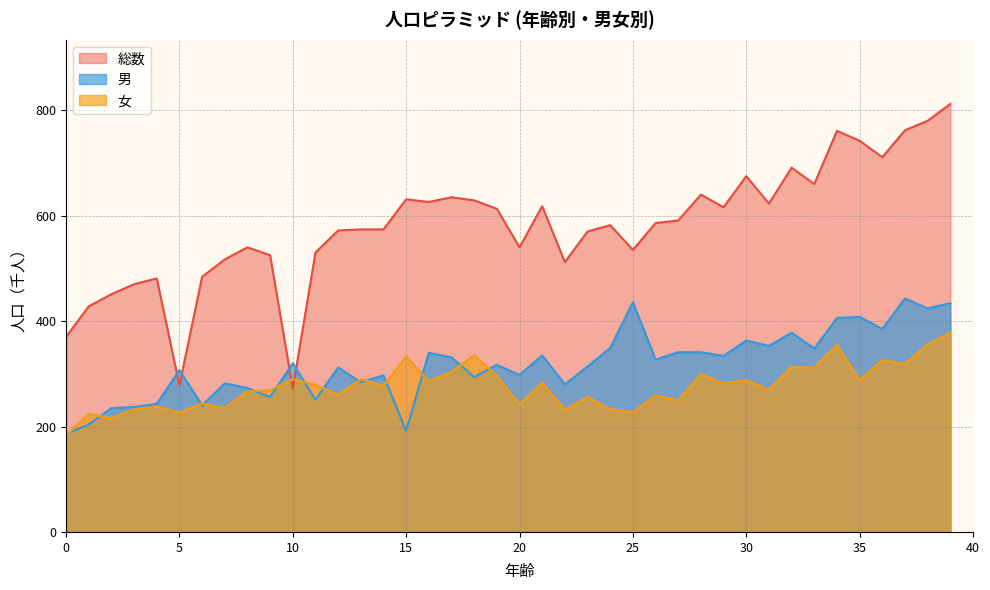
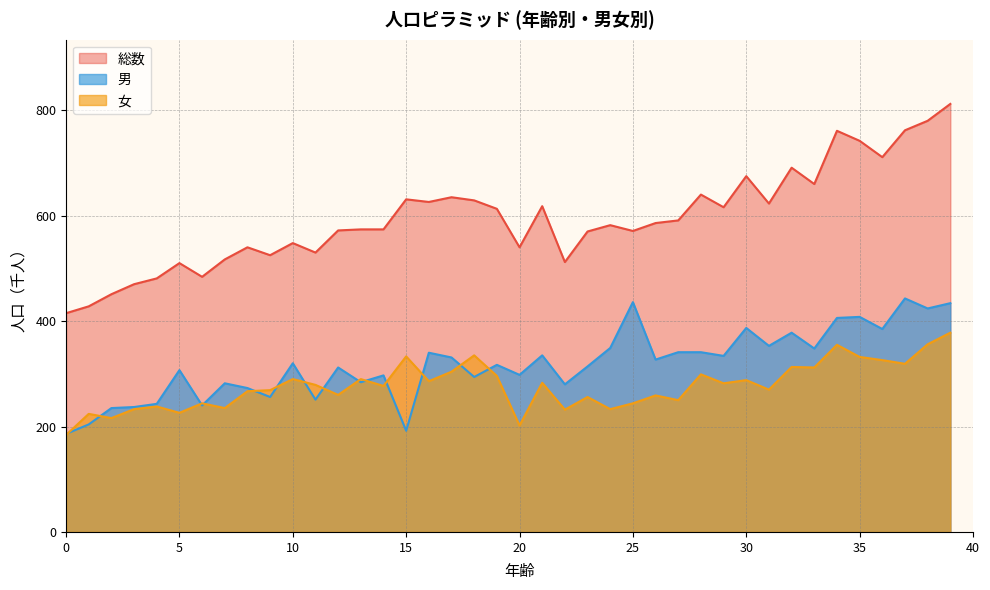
総数, 0: 370 -> 420
総数, 5: 280 -> 510
総数, 10: 270 -> 550
女, 20: 240 -> 200
総数, 25: 540 -> 570
女, 25: 230 -> 240
男, 30: 360 -> 390
女, 35: 290 -> 330
